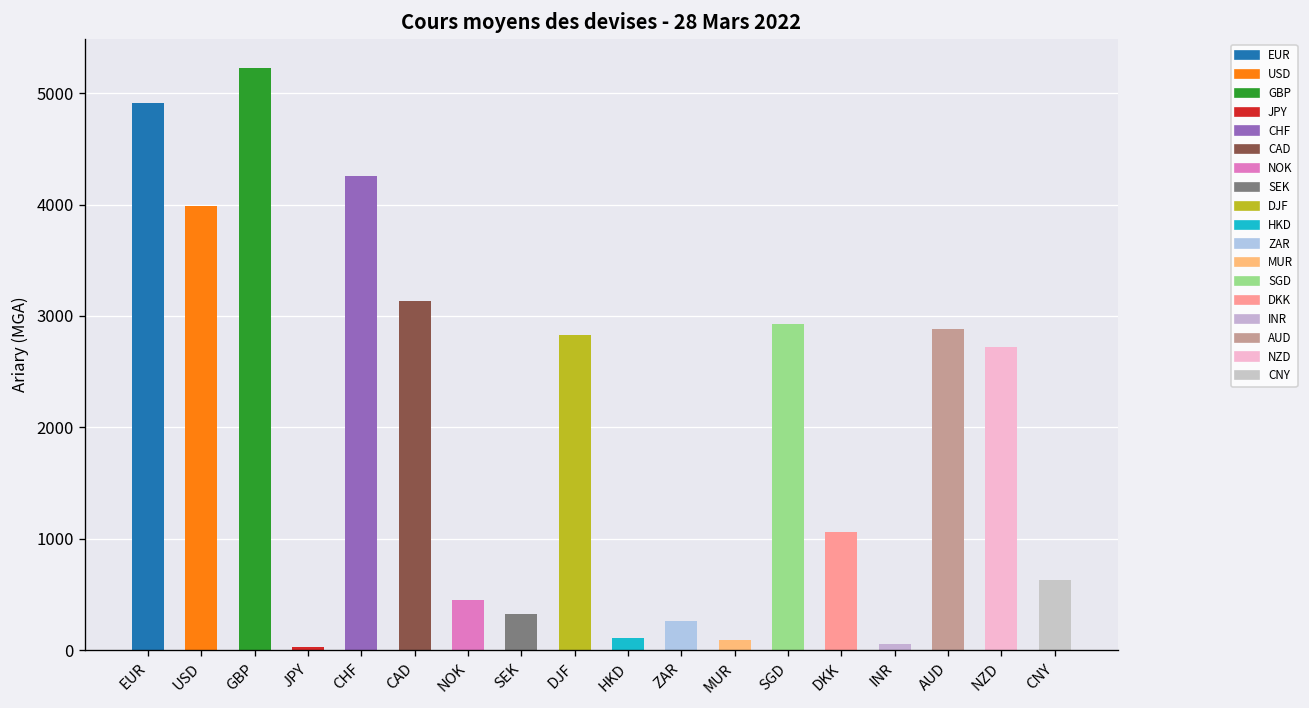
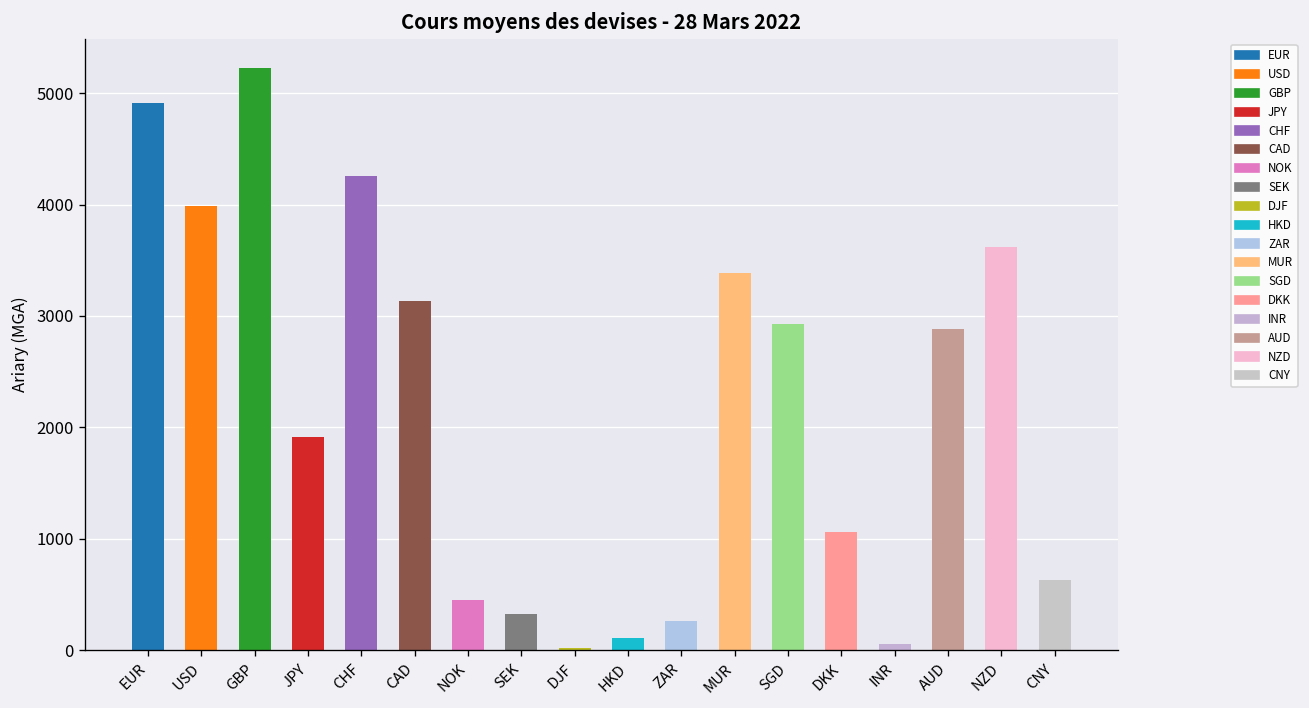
JPY: 0 -> 1900
DJF: 2800 -> 0
MUR: 100 -> 3400
NZD: 2700 -> 3600
